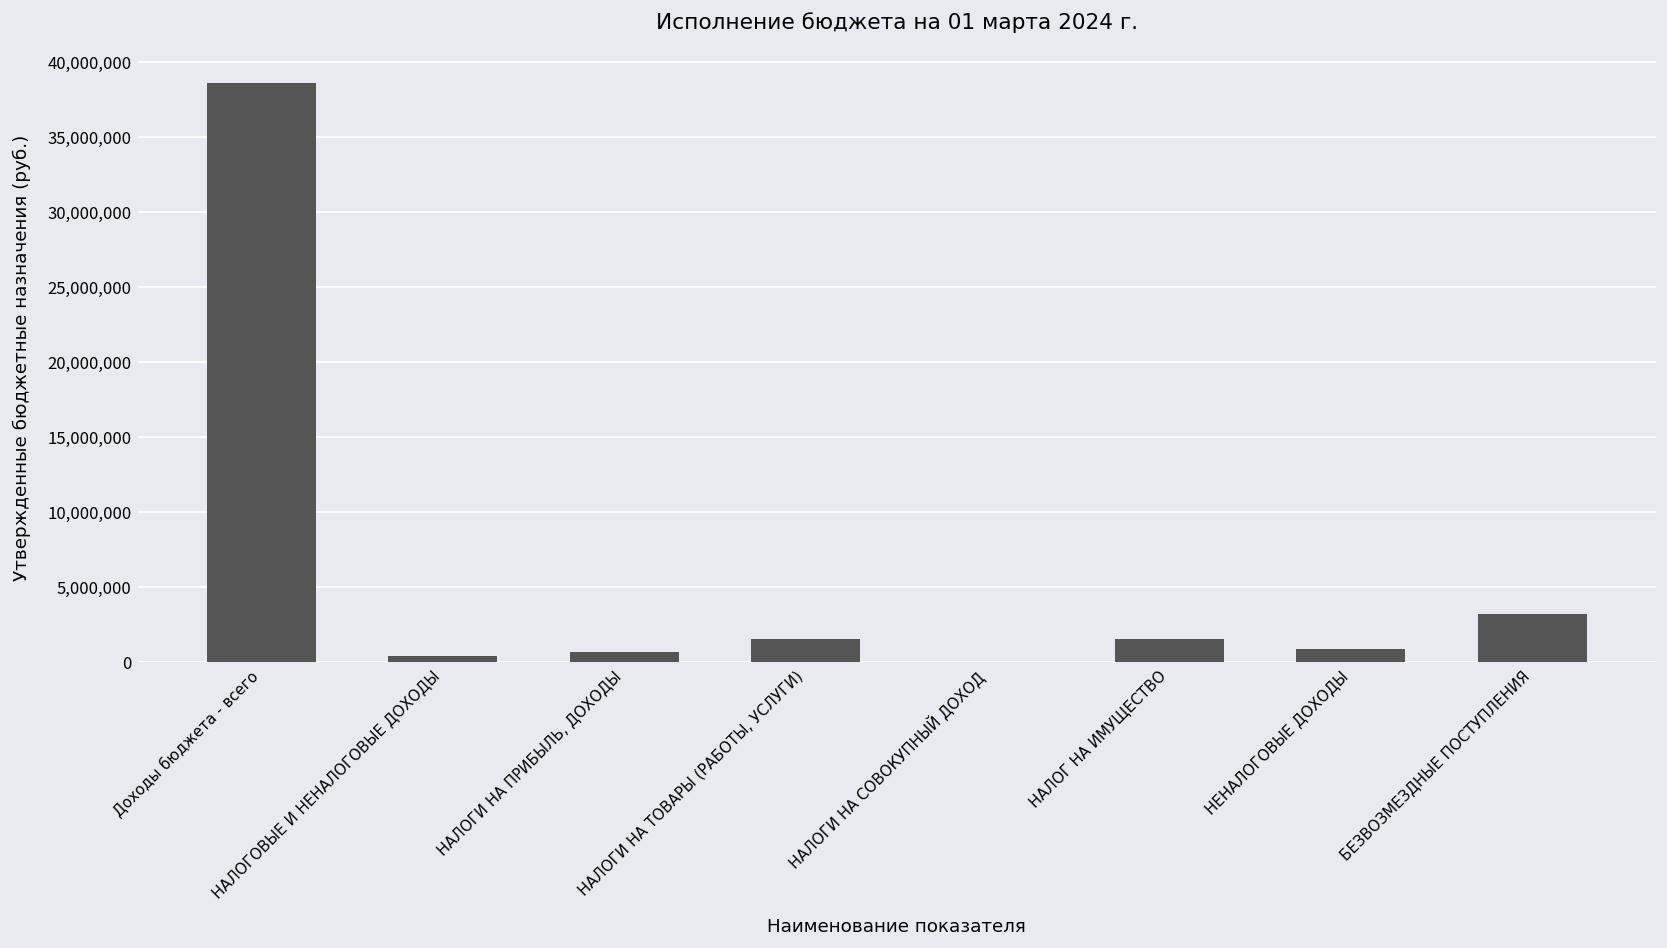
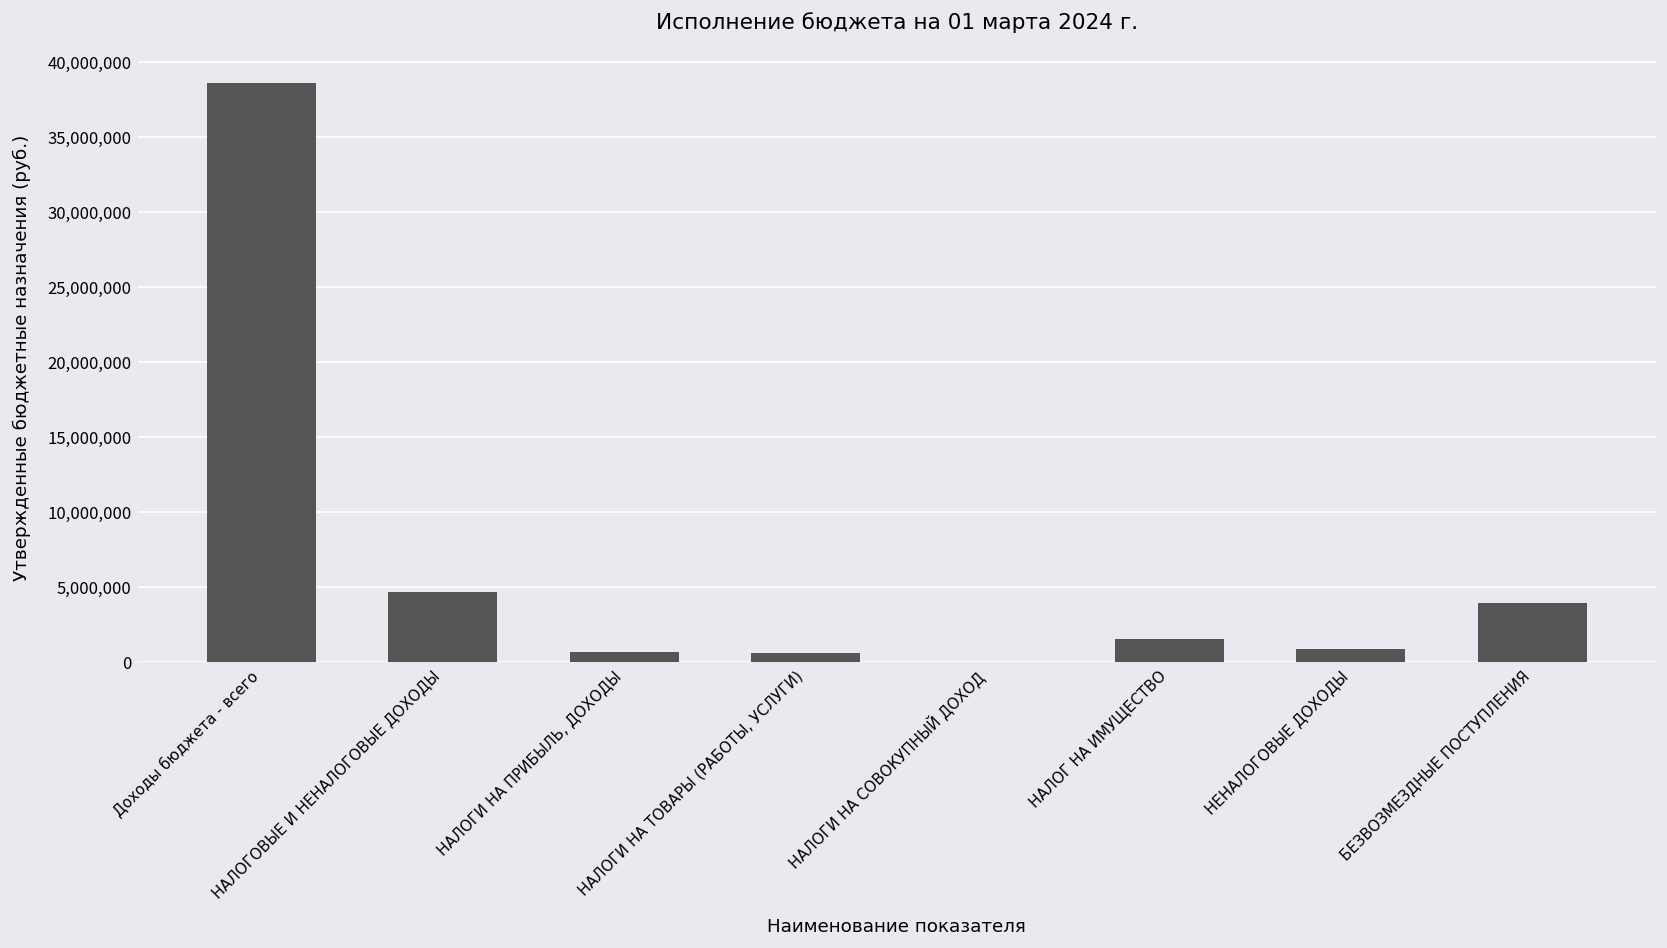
НАЛОГОВЫЕ И НЕНАЛОГОВЫЕ ДОХОДЫ: 500,000 -> 4,700,000
НАЛОГИ НА ТОВАРЫ (РАБОТЫ, УСЛУГИ): 1,600,000 -> 600,000
БЕЗВОЗМЕЗДНЫЕ ПОСТУПЛЕНИЯ: 3,200,000 -> 4,000,000
